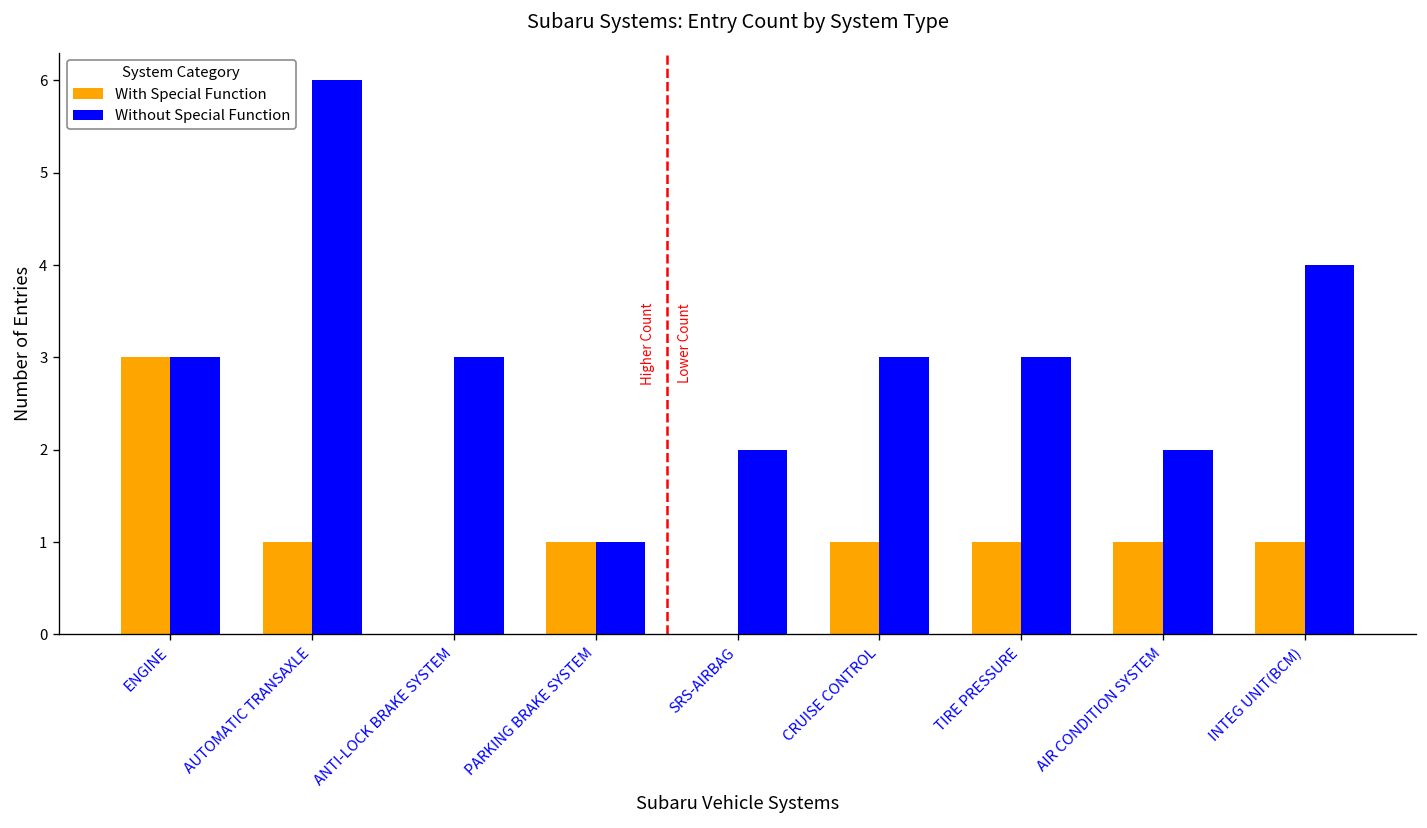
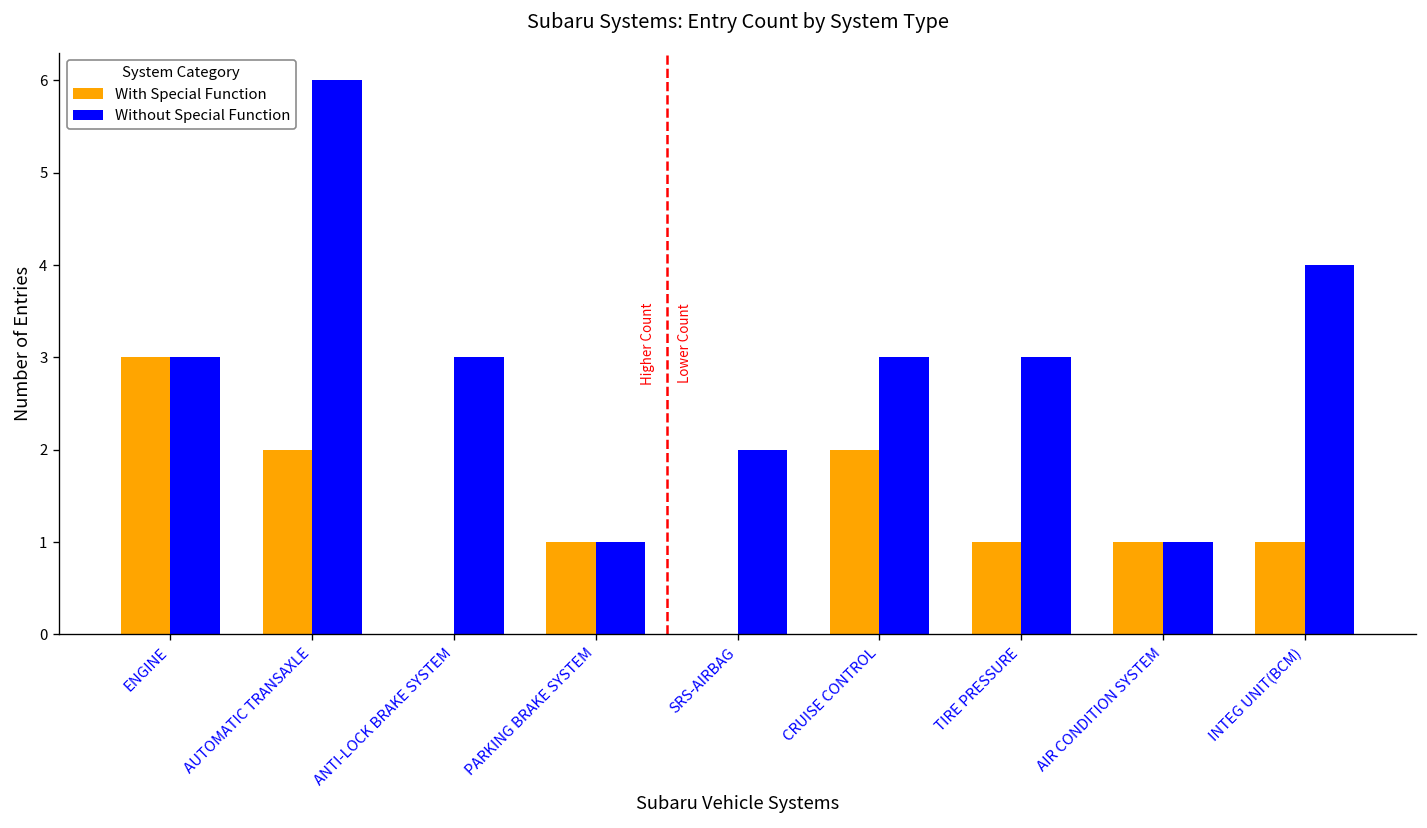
With Special Function, AUTOMATIC TRANSAXLE: 1 -> 2
With Special Function, CRUISE CONTROL: 1 -> 2
Without Special Function, AIR CONDITION SYSTEM: 2 -> 1
